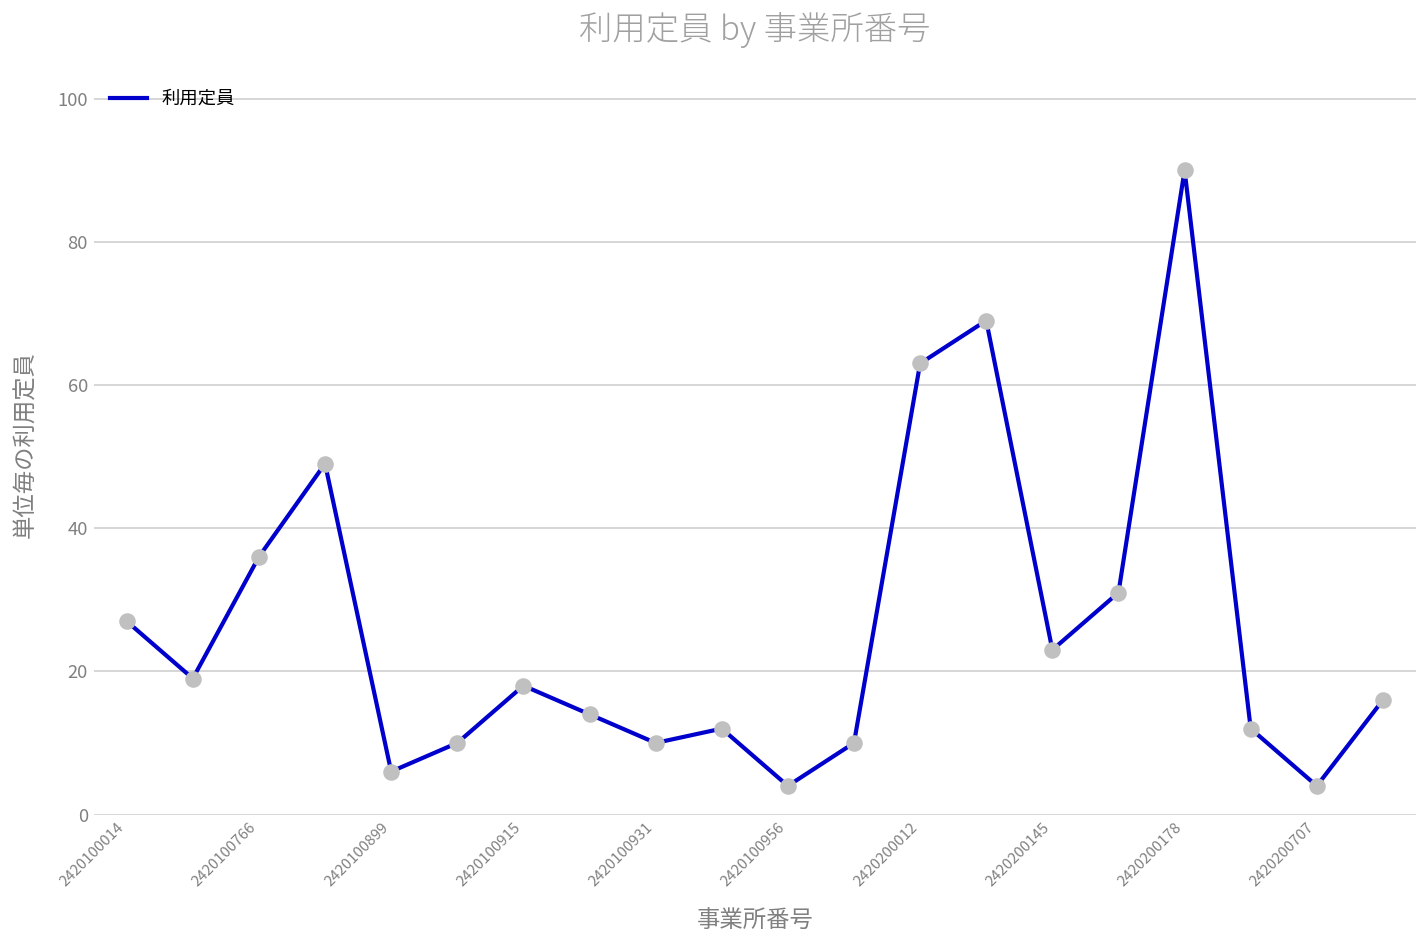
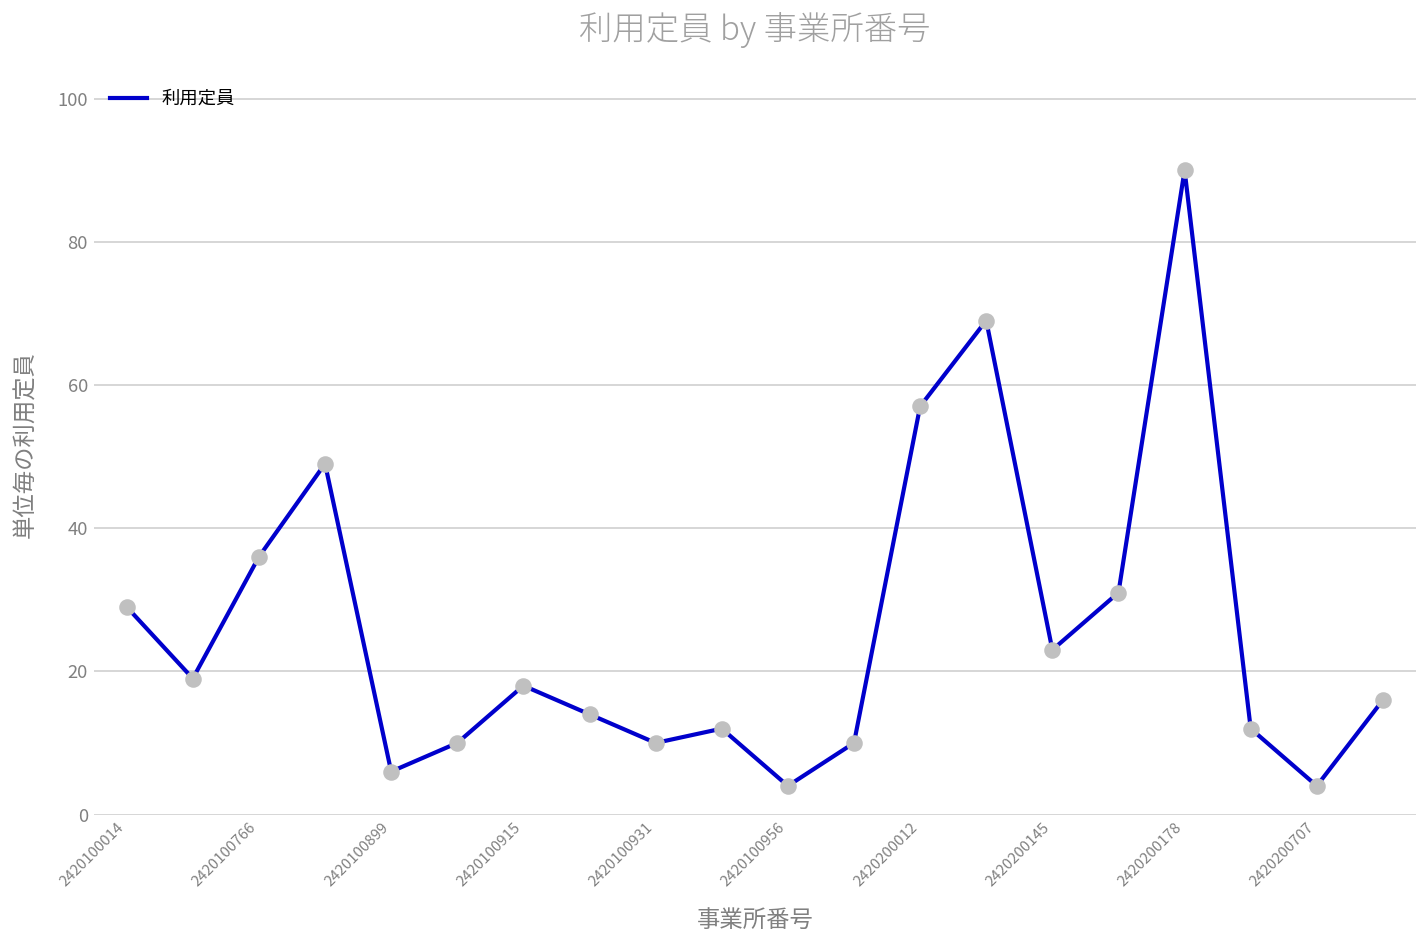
2420100014: 27 -> 29
2420200012: 63 -> 57
